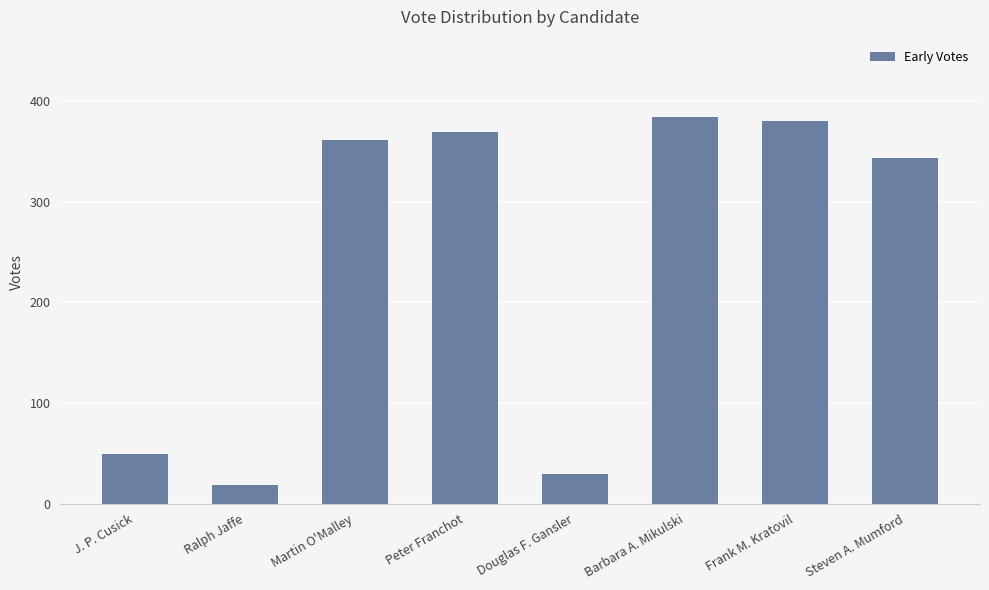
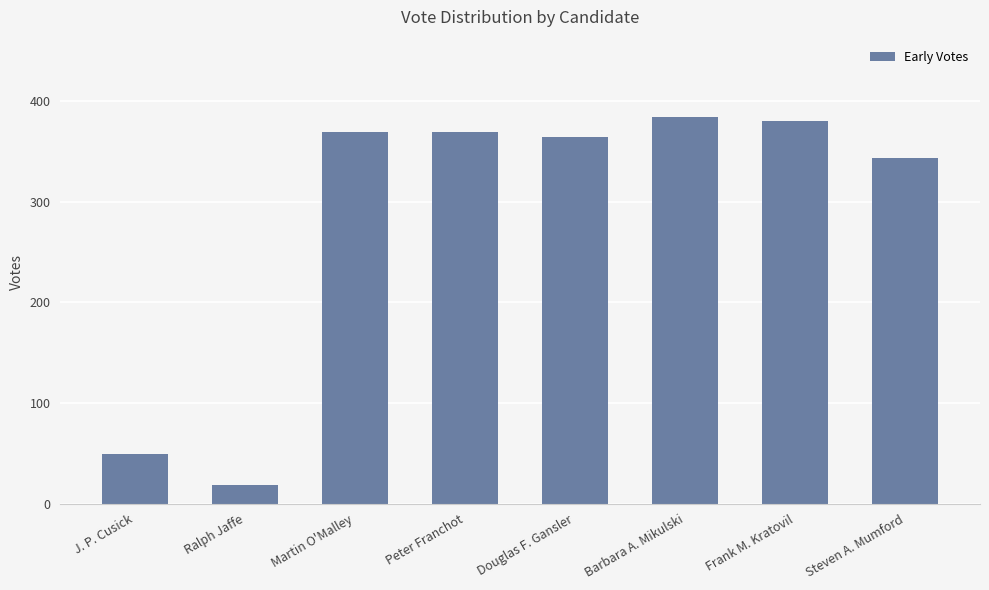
Martin O'Malley: 361 -> 369
Douglas F. Gansler: 29 -> 364
